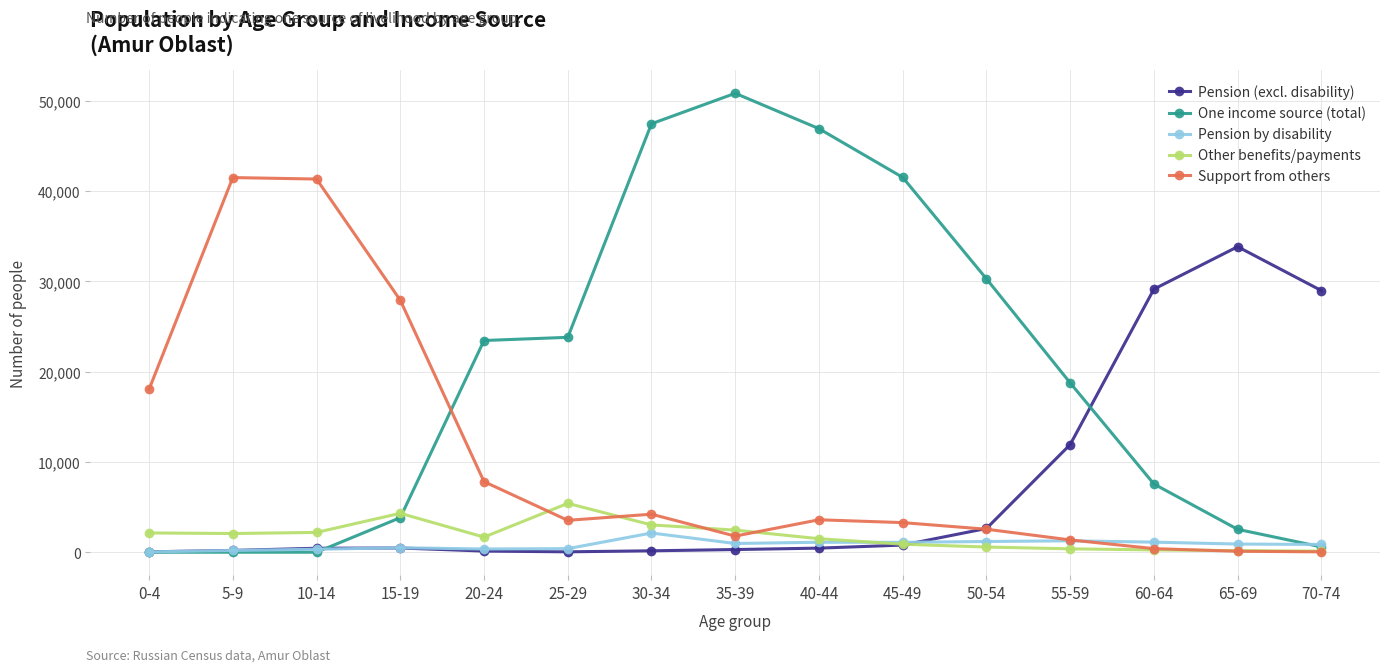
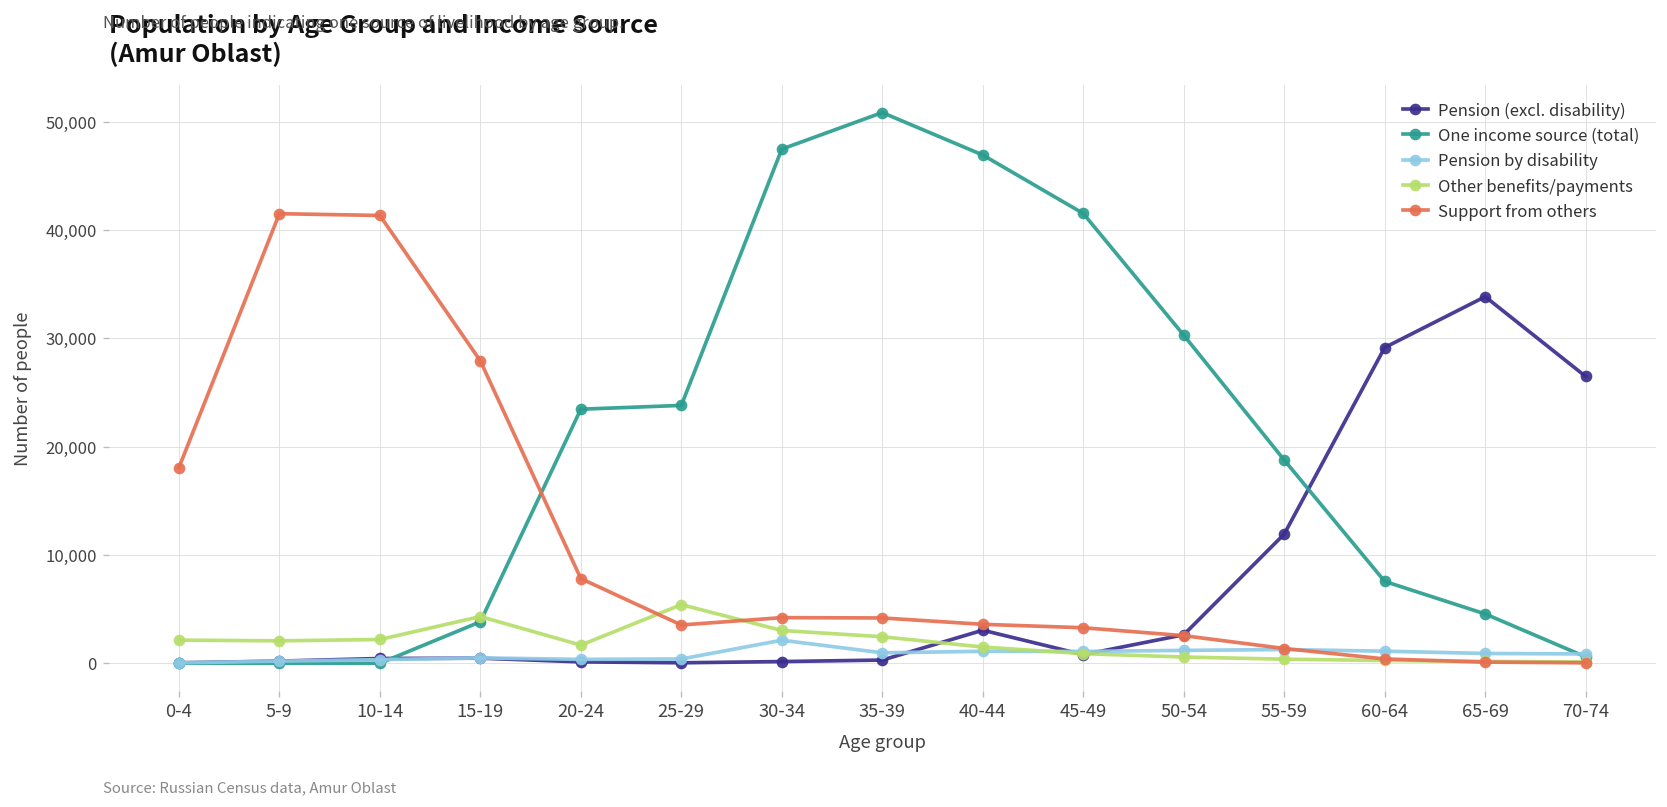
Support from others, 35-39: 2,000 -> 4,000
Pension (excl. disability), 40-44: 0 -> 3,000
One income source (total), 65-69: 3,000 -> 5,000
Pension (excl. disability), 70-74: 29,000 -> 26,000
